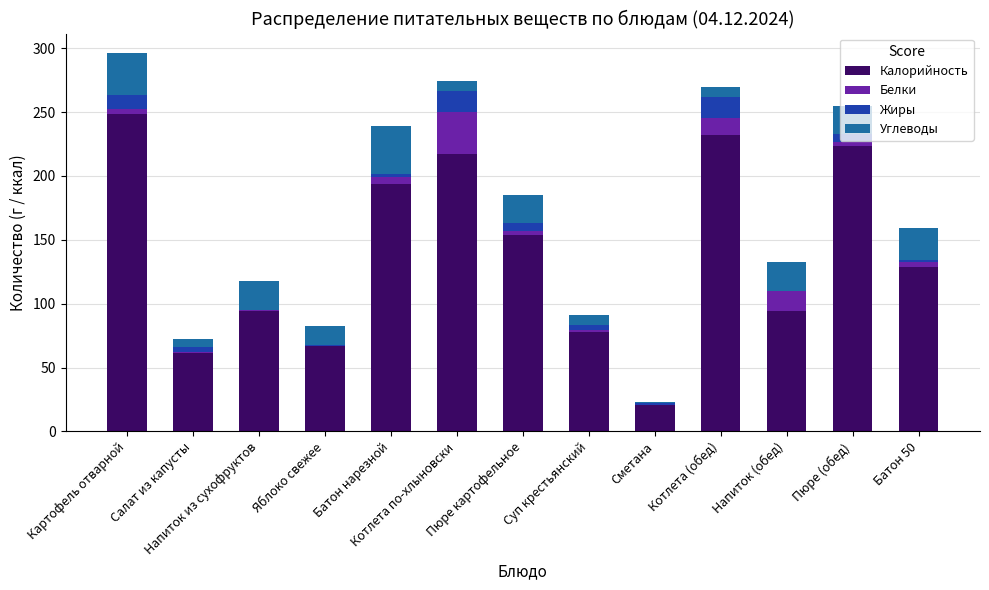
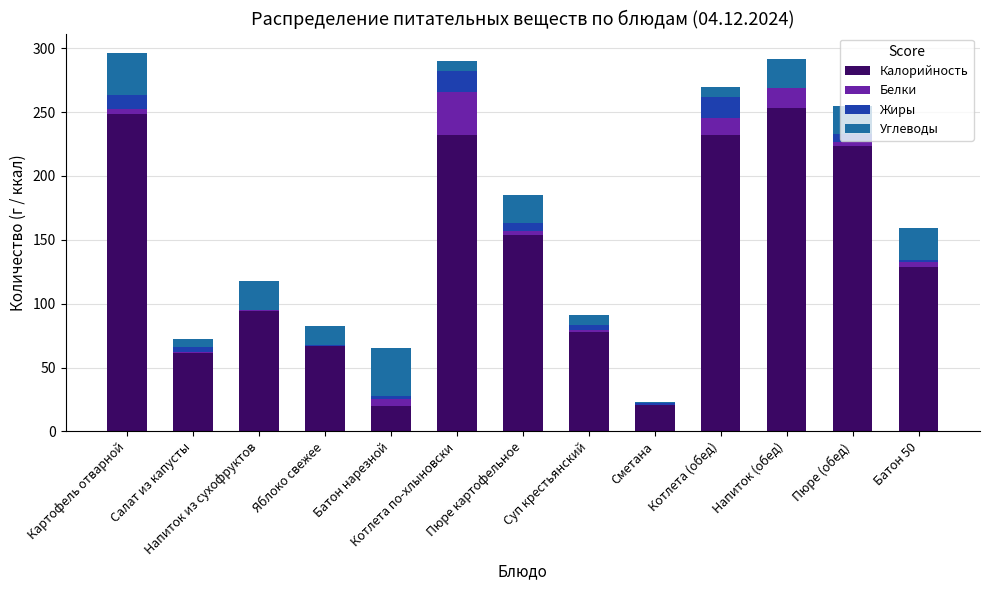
Калорийность, Батон нарезной: 194 -> 20
Калорийность, Котлета по-хлыновски: 217 -> 232
Калорийность, Напиток (обед): 94 -> 253
